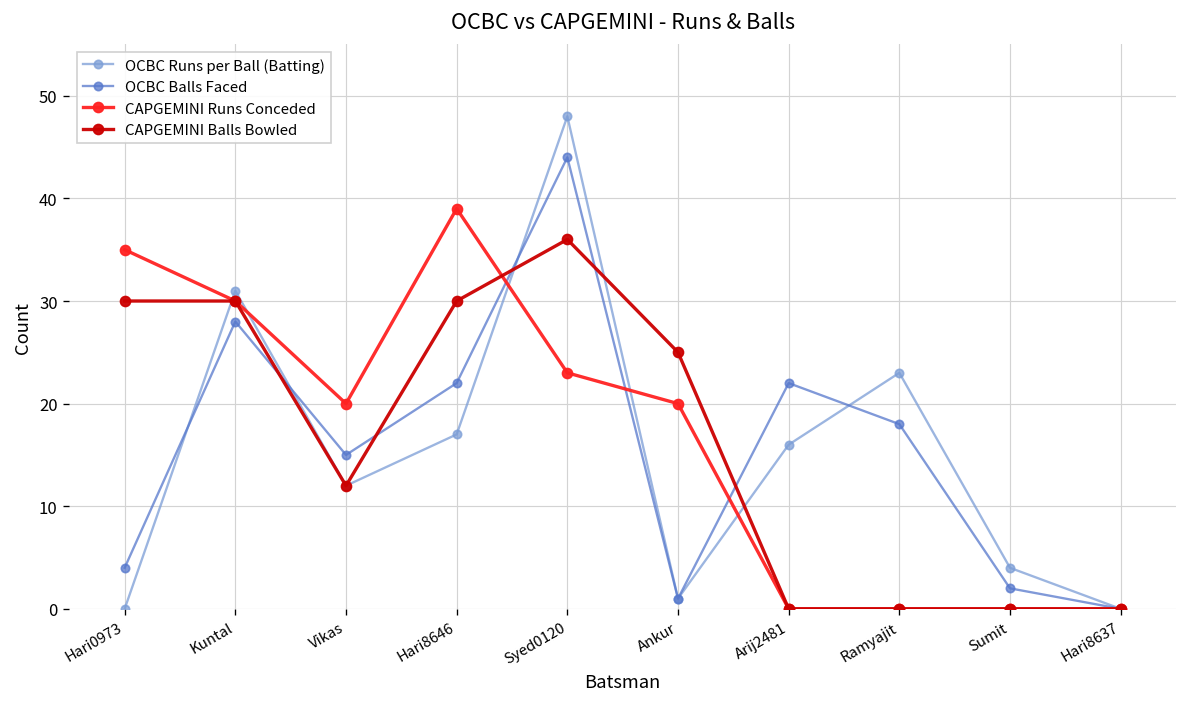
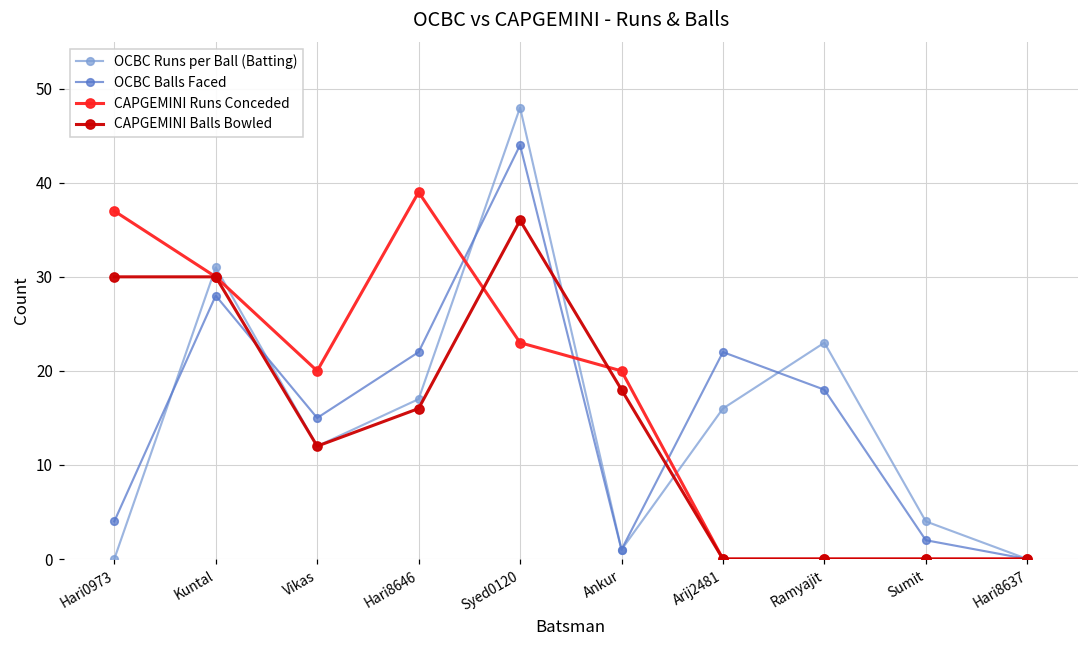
CAPGEMINI Runs Conceded, Hari0973: 35 -> 37
CAPGEMINI Balls Bowled, Hari8646: 30 -> 16
CAPGEMINI Balls Bowled, Ankur: 25 -> 18
